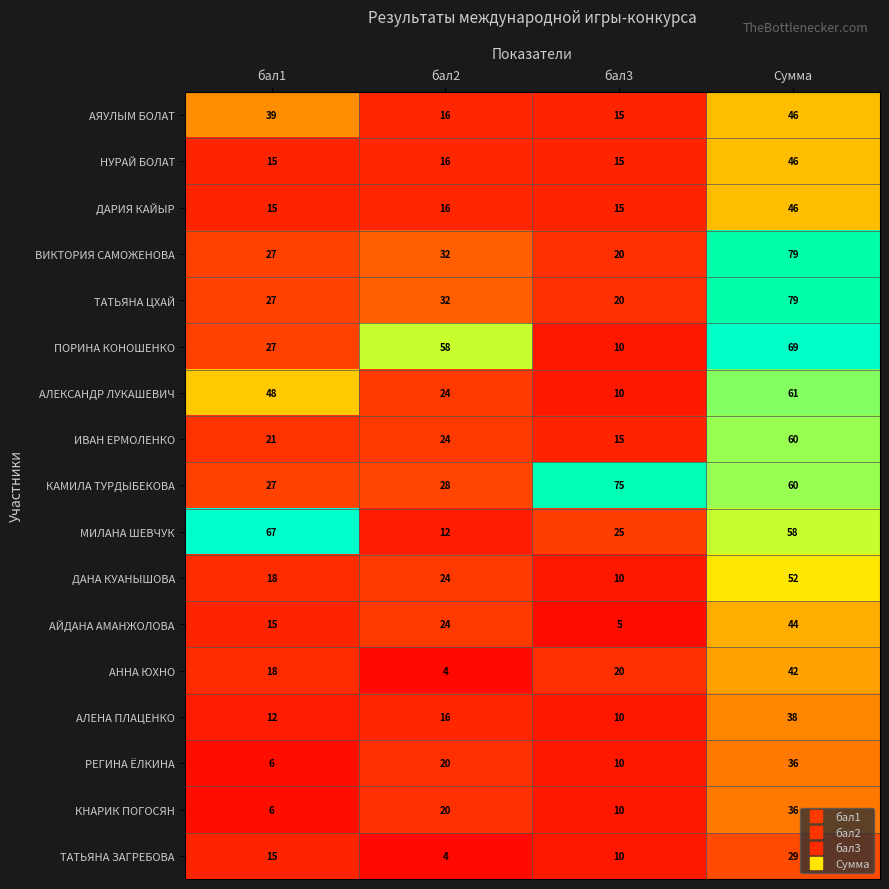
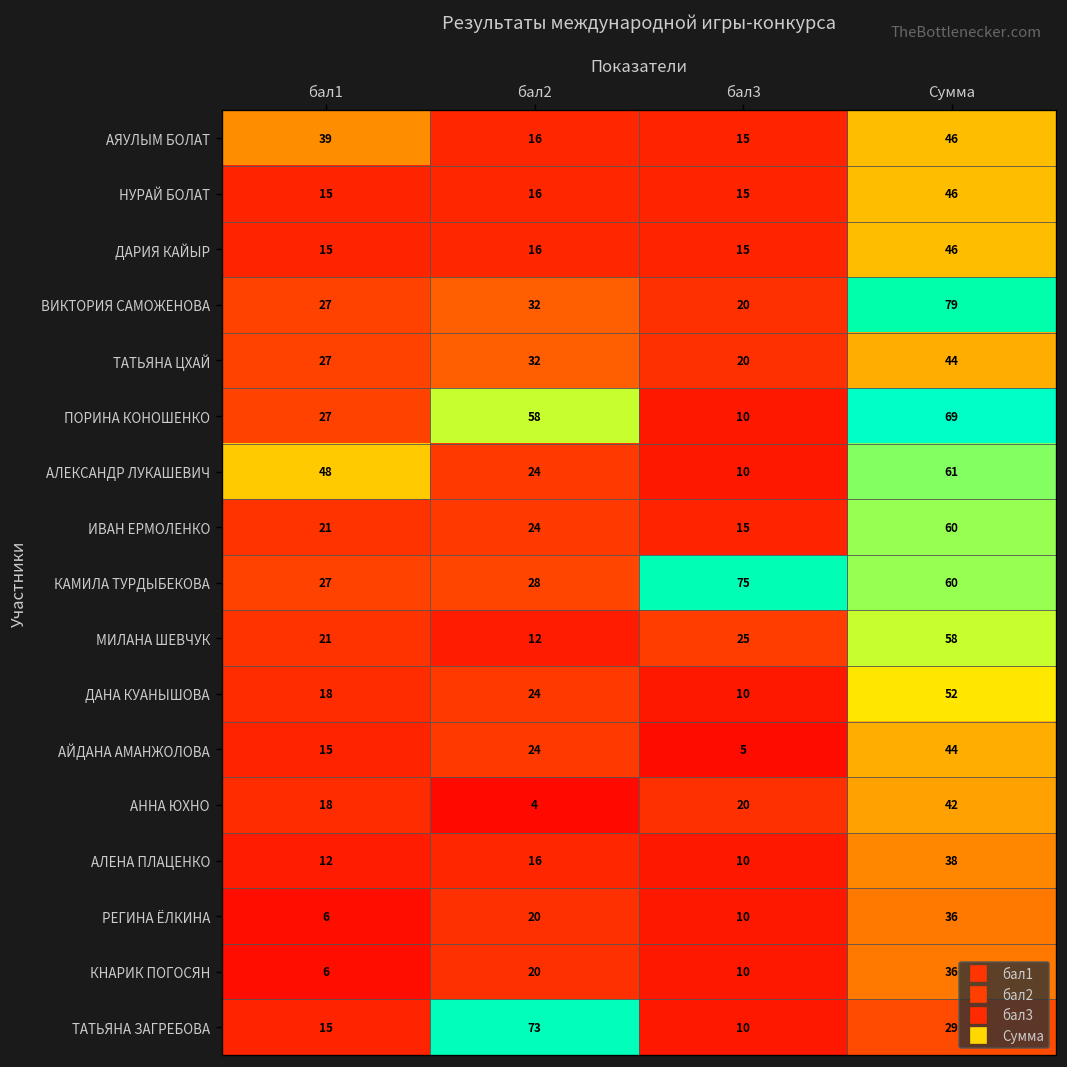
ТАТЬЯНА ЦХАЙ, Сумма: 79 -> 44
МИЛАНА ШЕВЧУК, бал1: 67 -> 21
ТАТЬЯНА ЗАГРЕБОВА, бал2: 4 -> 73
